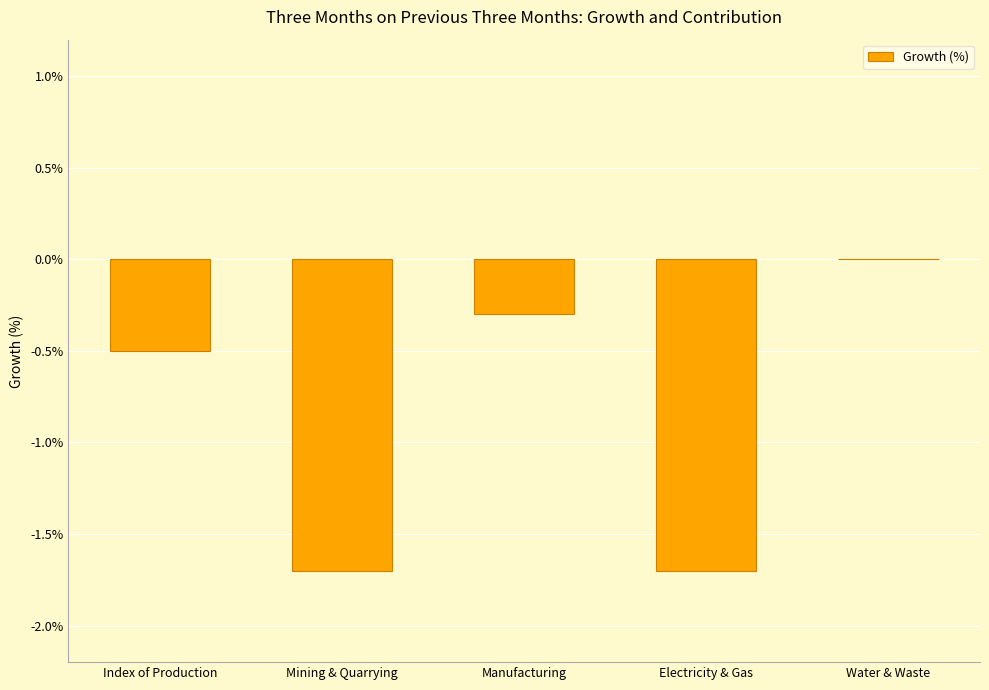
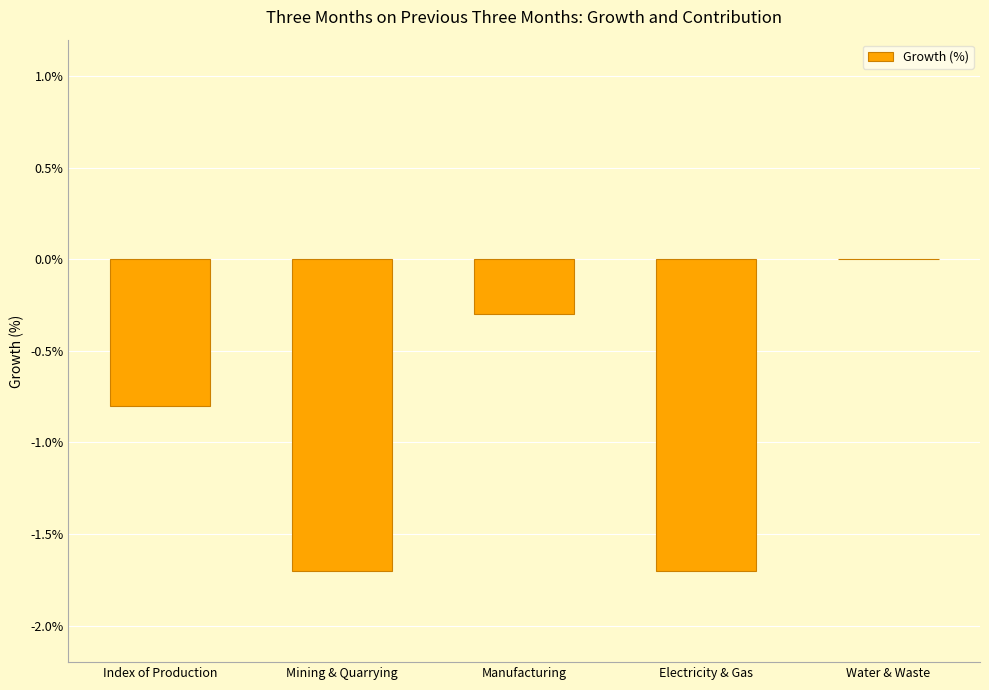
Index of Production: -0.5% -> -0.8%
